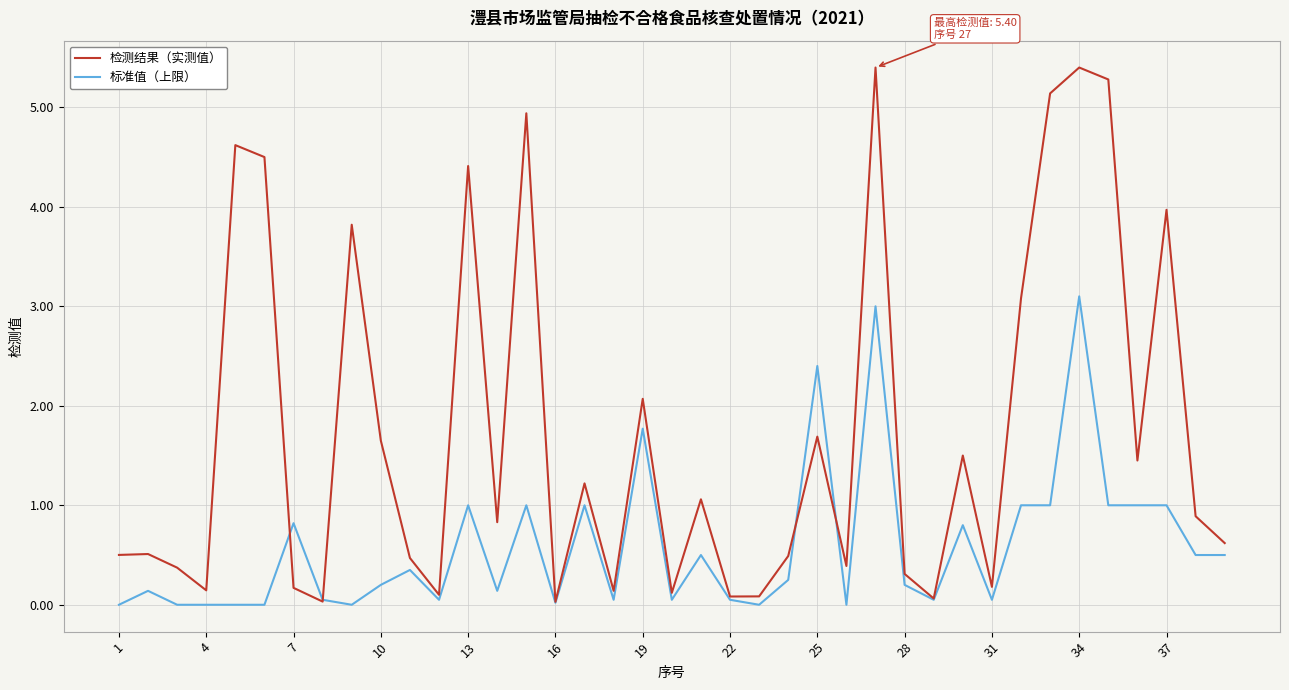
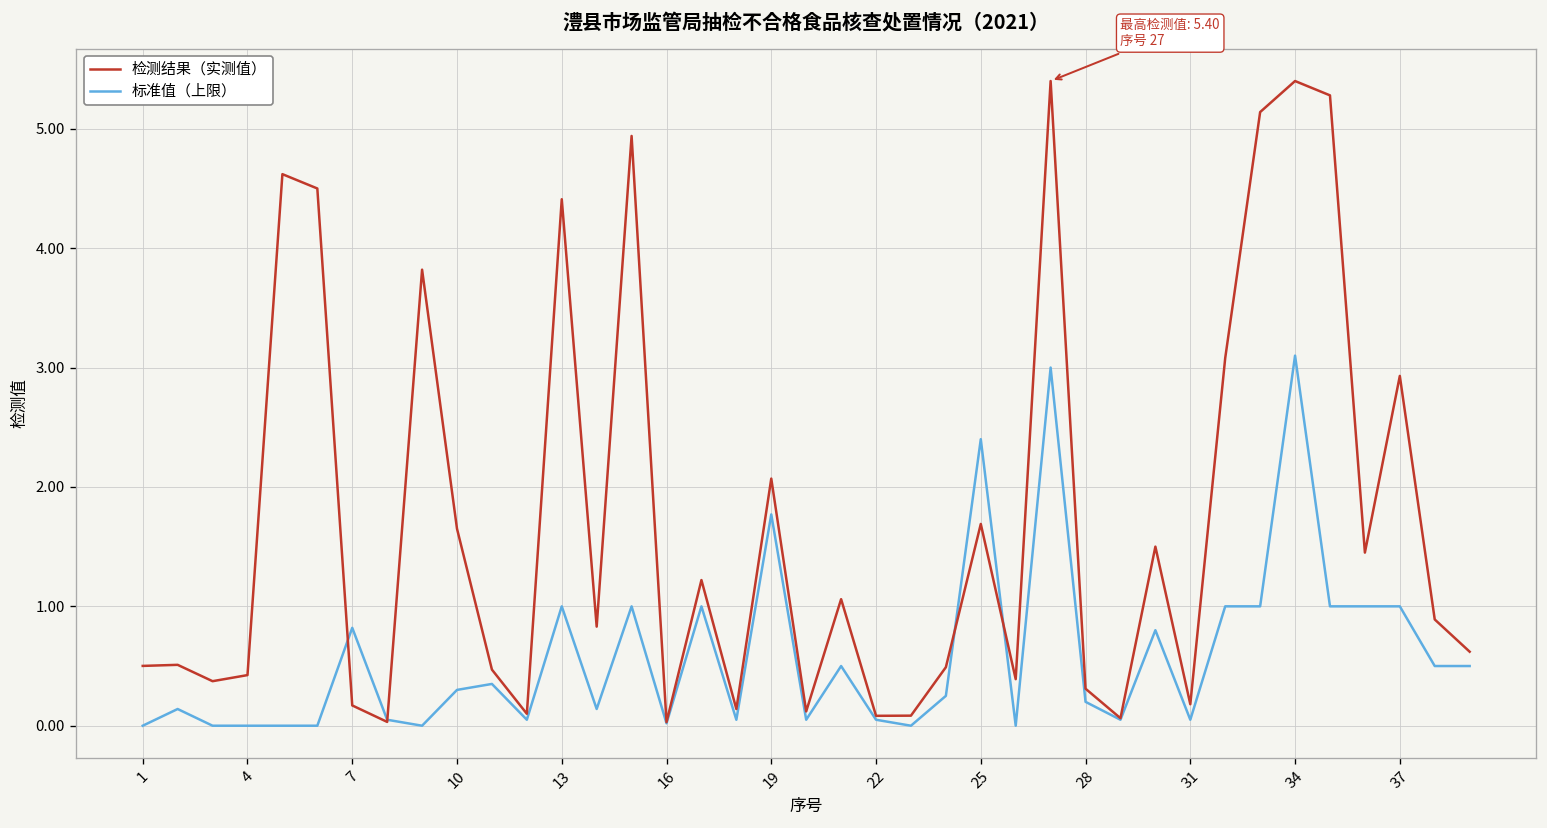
检测结果（实测值）, 4: 0.1 -> 0.4
标准值（上限）, 10: 0.2 -> 0.3
检测结果（实测值）, 37: 4.0 -> 2.9
